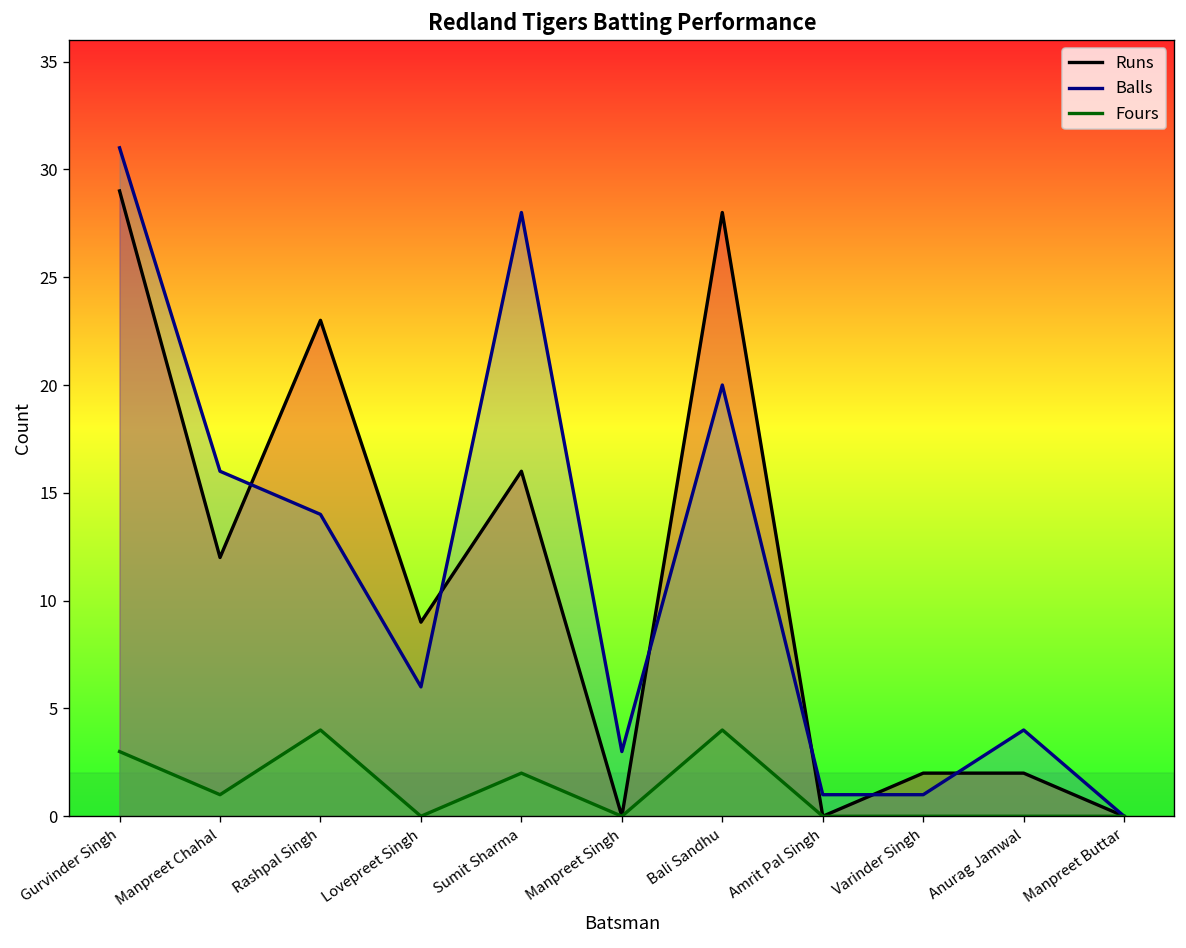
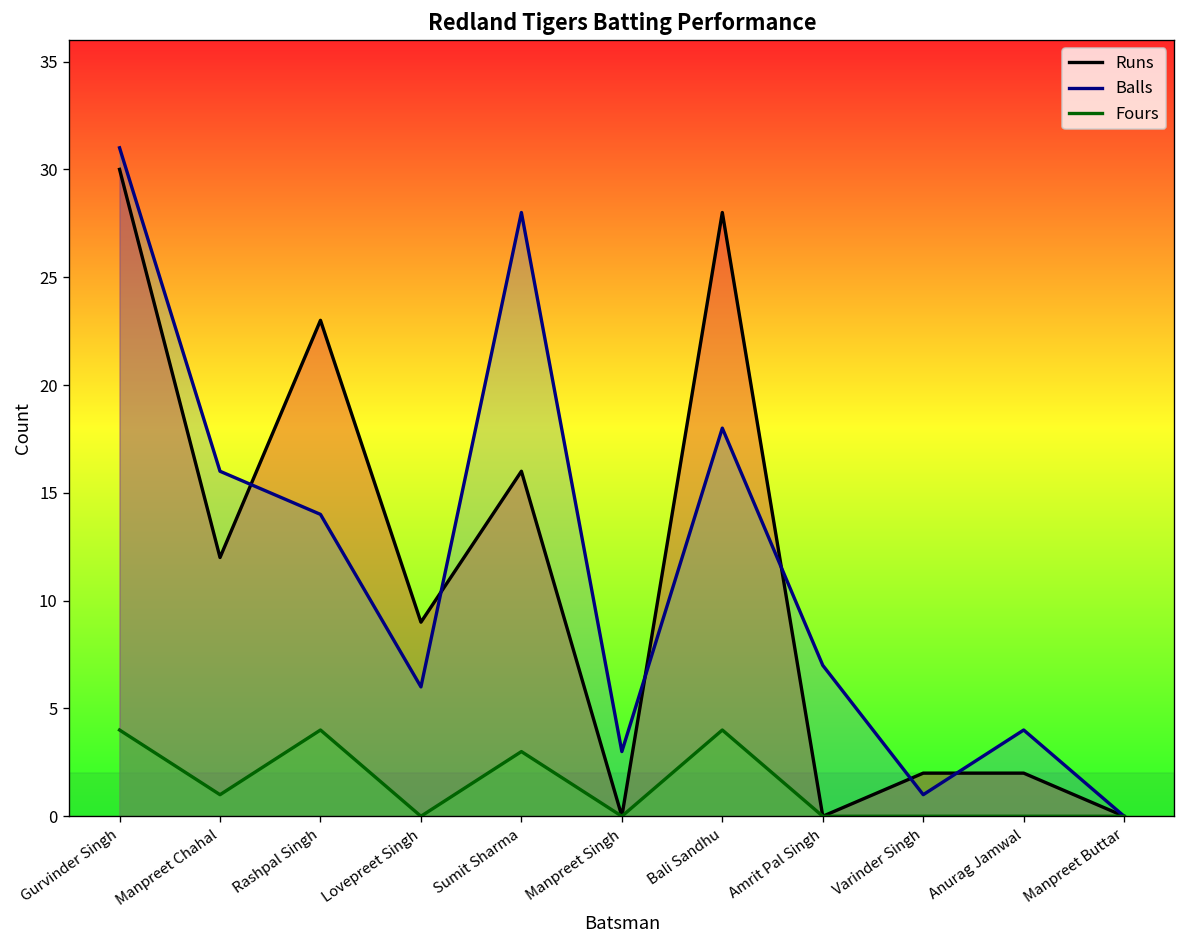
Runs, Gurvinder Singh: 29 -> 30
Fours, Gurvinder Singh: 3 -> 4
Fours, Sumit Sharma: 2 -> 3
Balls, Bali Sandhu: 20 -> 18
Balls, Amrit Pal Singh: 1 -> 7
